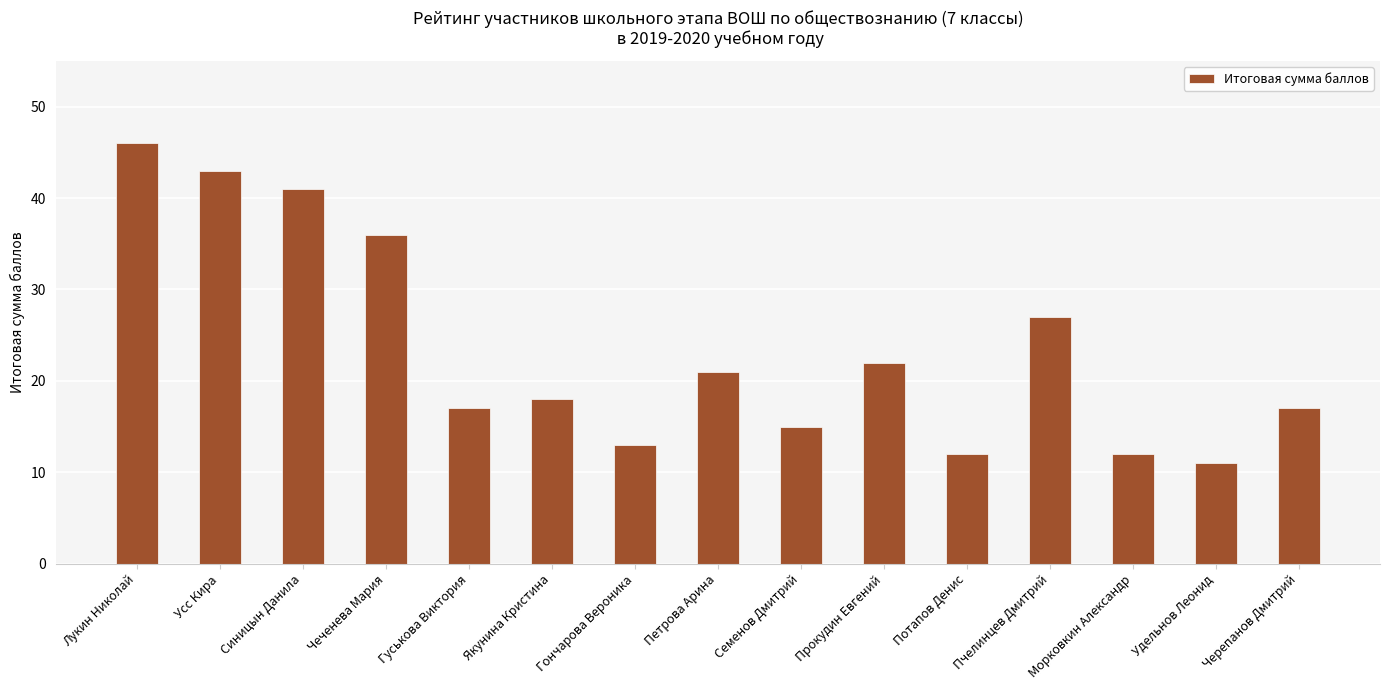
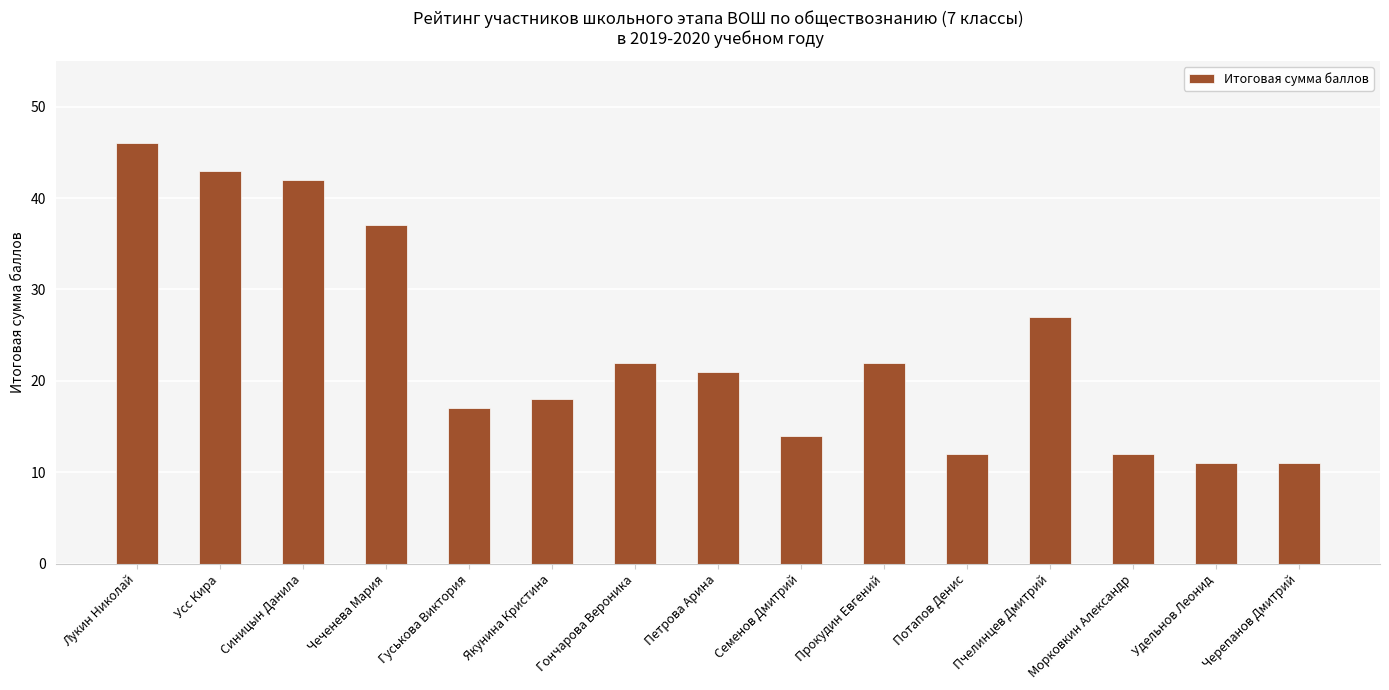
Синицын Данила: 41 -> 42
Чеченева Мария: 36 -> 37
Гончарова Вероника: 13 -> 22
Семенов Дмитрий: 15 -> 14
Черепанов Дмитрий: 17 -> 11
